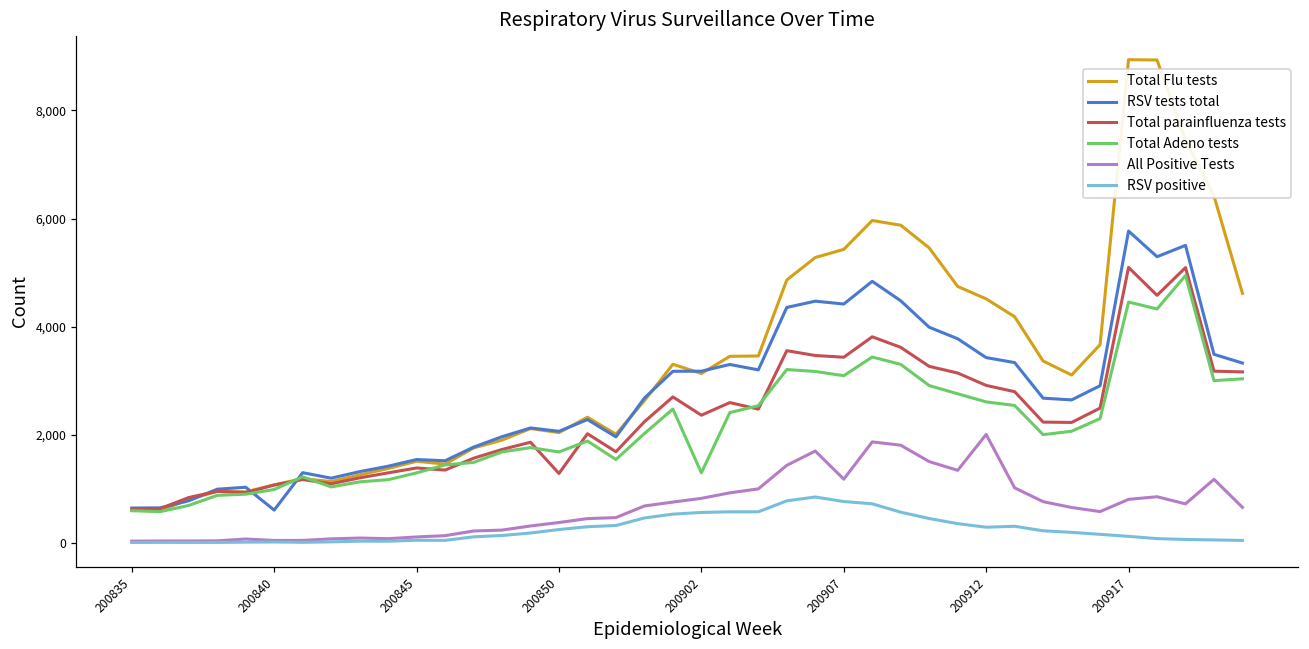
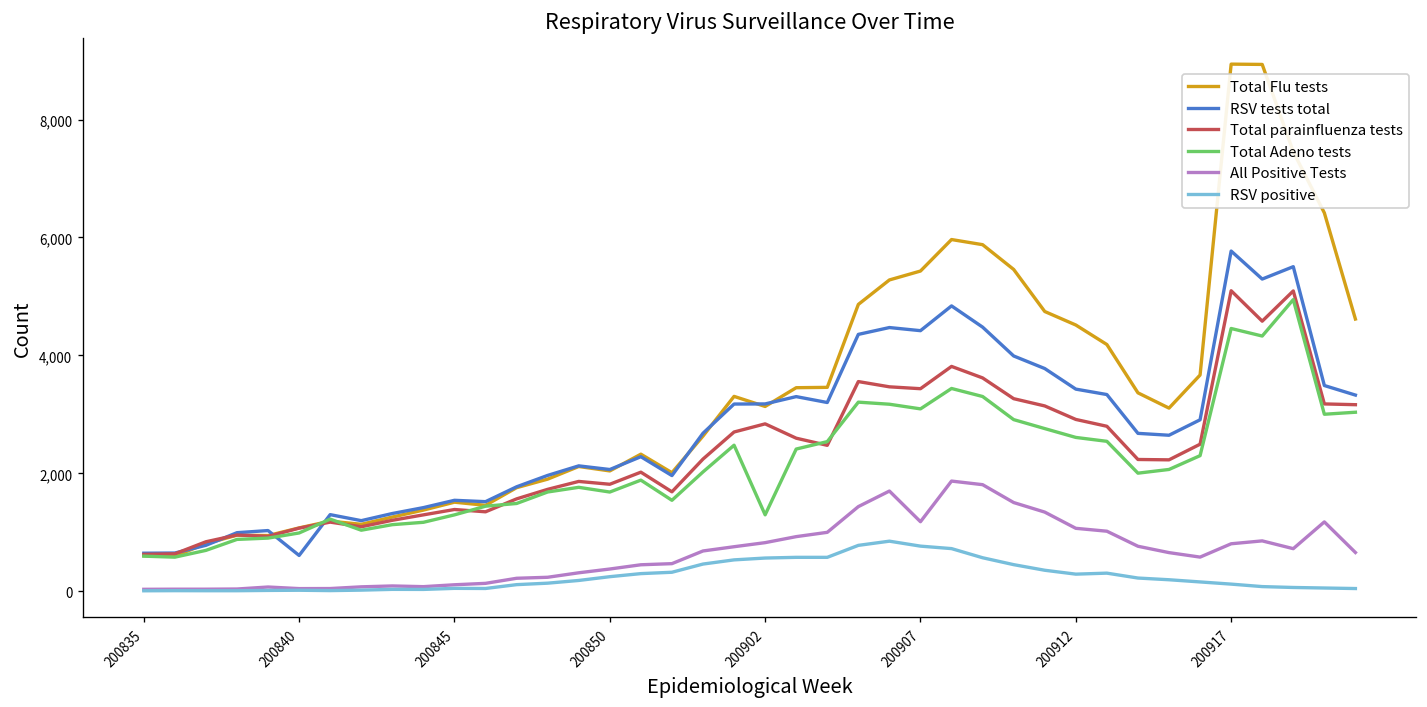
Total parainfluenza tests, 200850: 1,300 -> 1,800
Total parainfluenza tests, 200902: 2,400 -> 2,800
All Positive Tests, 200912: 2,000 -> 1,100
